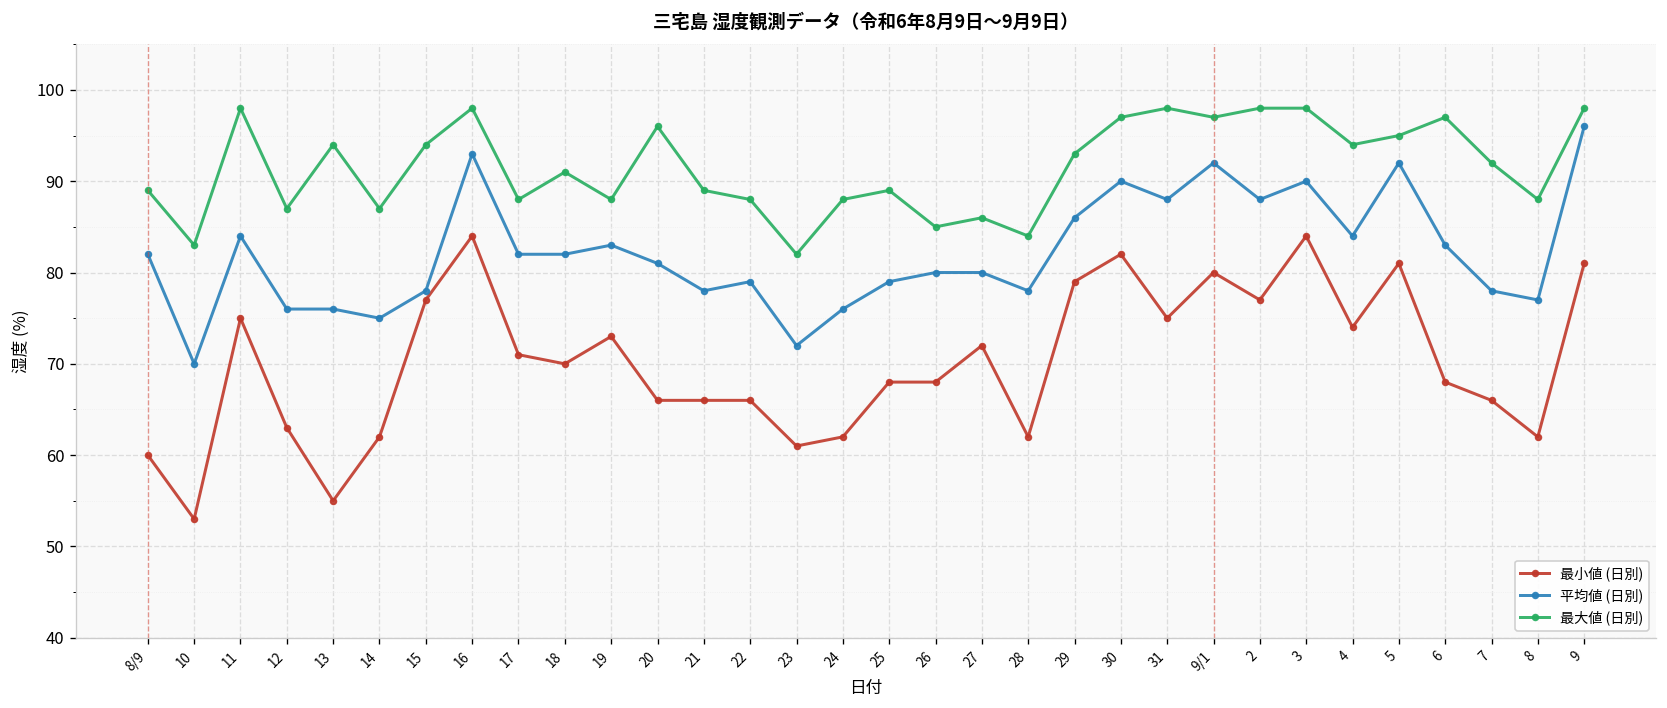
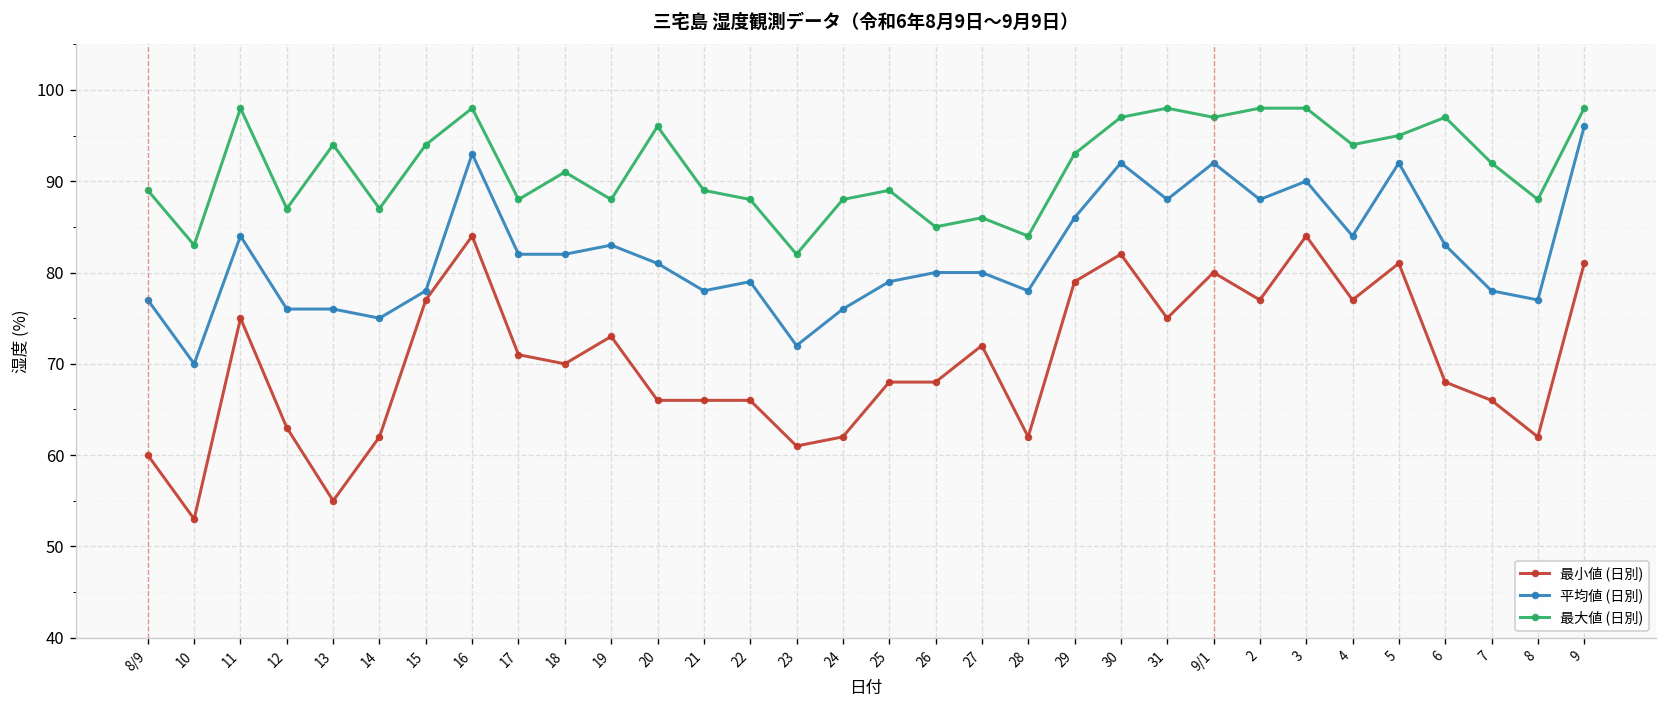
平均値 (日別), 8/9: 82 -> 77
平均値 (日別), 30: 90 -> 92
最小値 (日別), 4: 74 -> 77
